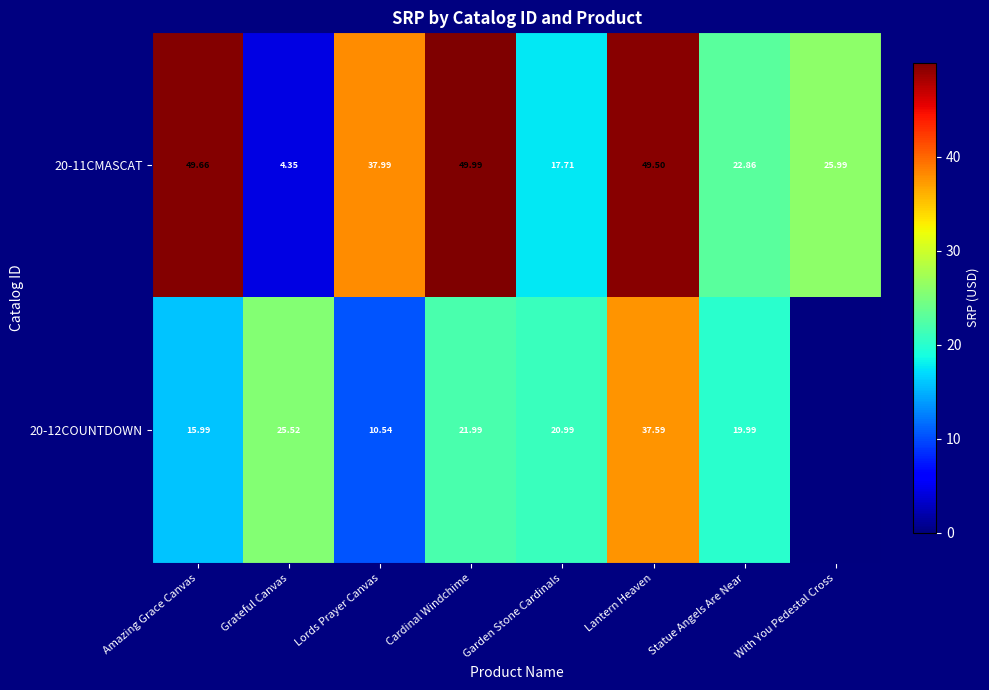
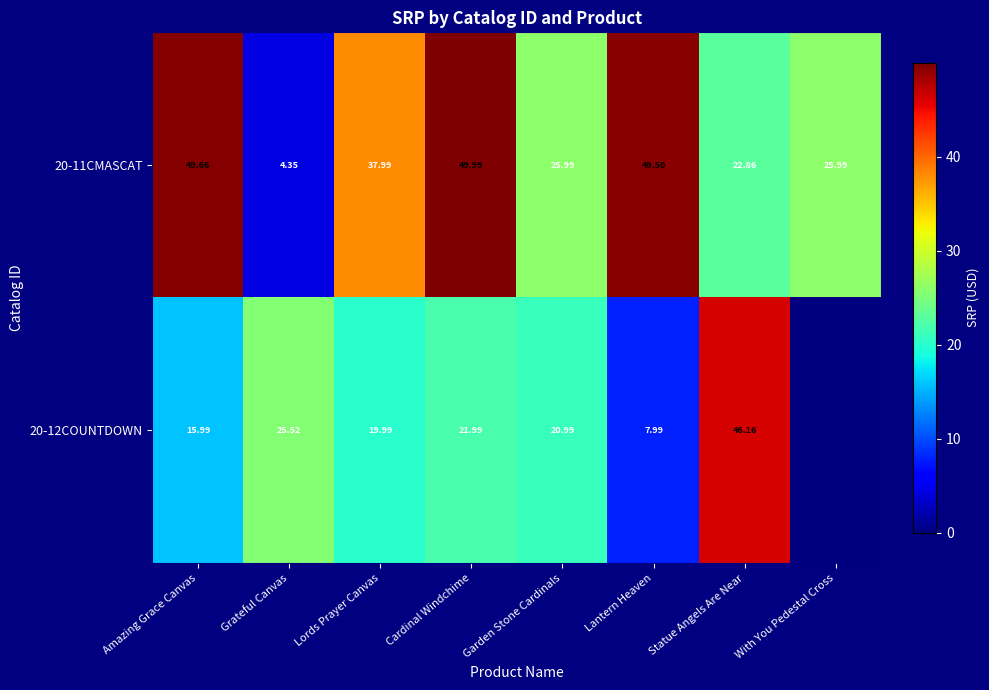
20-11CMASCAT, Garden Stone Cardinals: 17.71 -> 25.99
20-12COUNTDOWN, Lords Prayer Canvas: 10.54 -> 19.99
20-12COUNTDOWN, Lantern Heaven: 37.59 -> 7.99
20-12COUNTDOWN, Statue Angels Are Near: 19.99 -> 46.16
